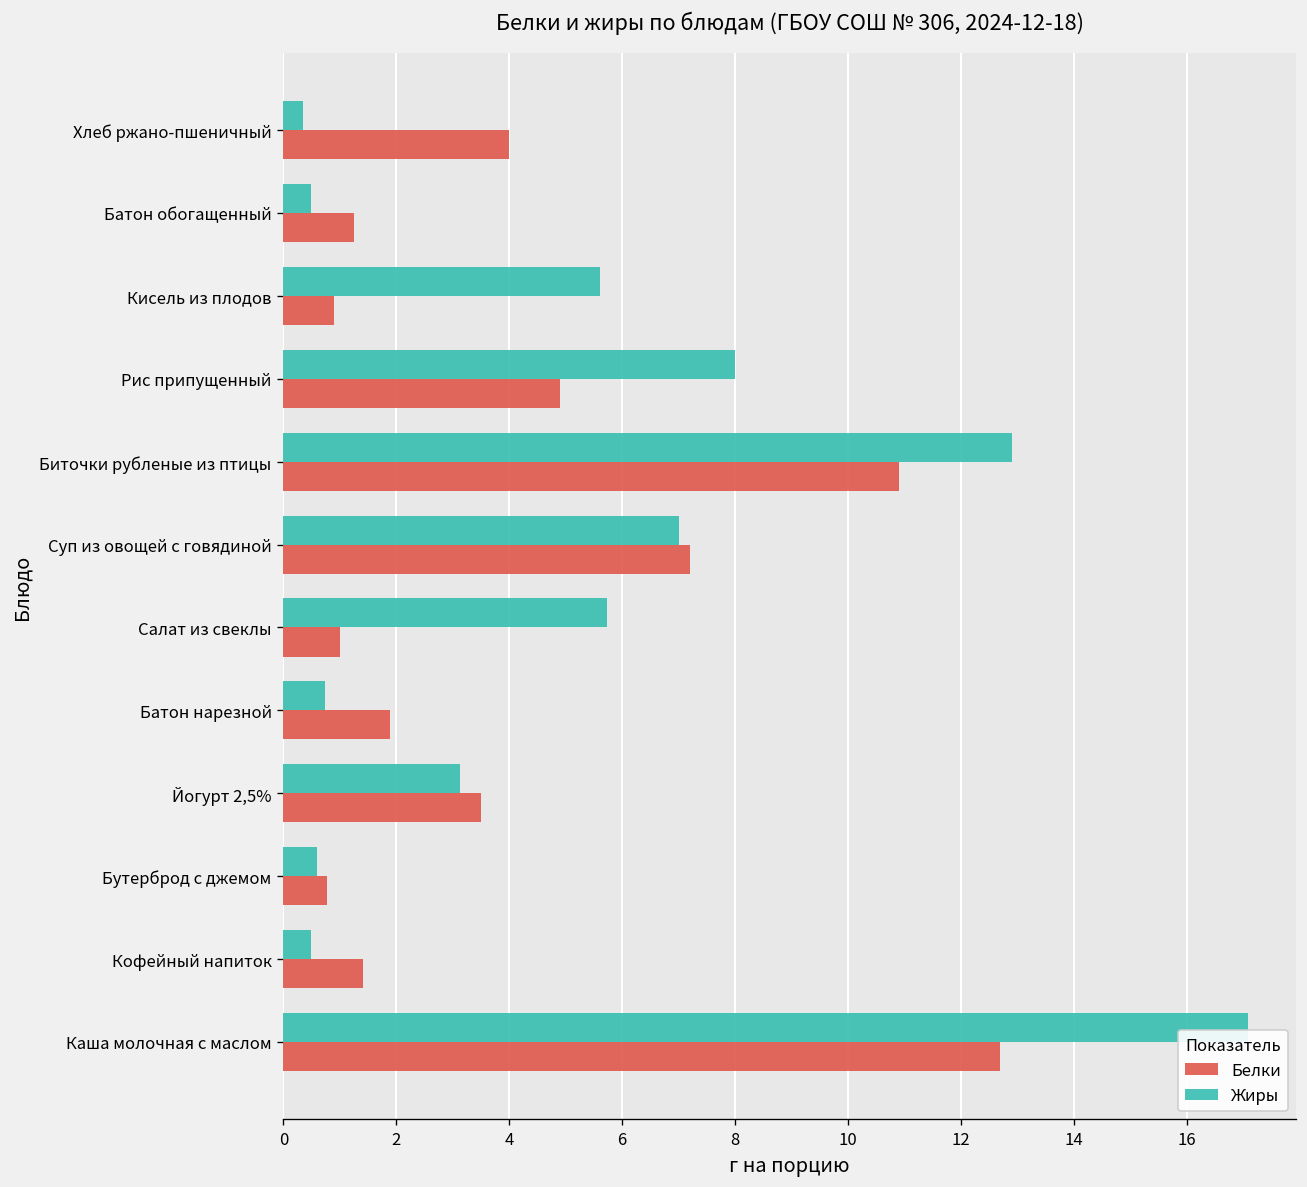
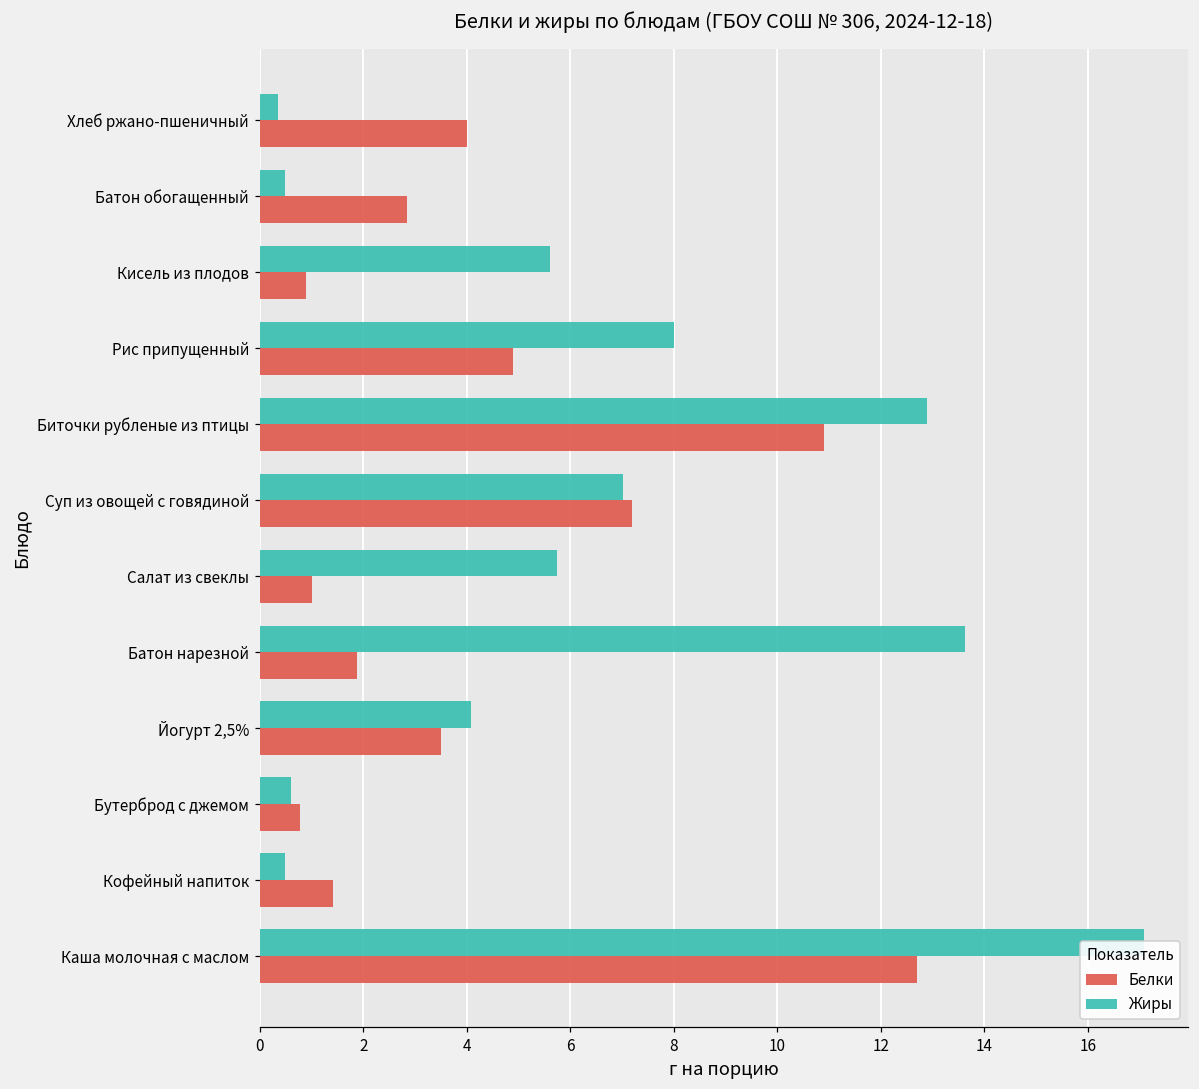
Белки, Батон обогащенный: 1.3 -> 2.9
Жиры, Батон нарезной: 0.7 -> 13.6
Жиры, Йогурт 2,5%: 3.1 -> 4.1
